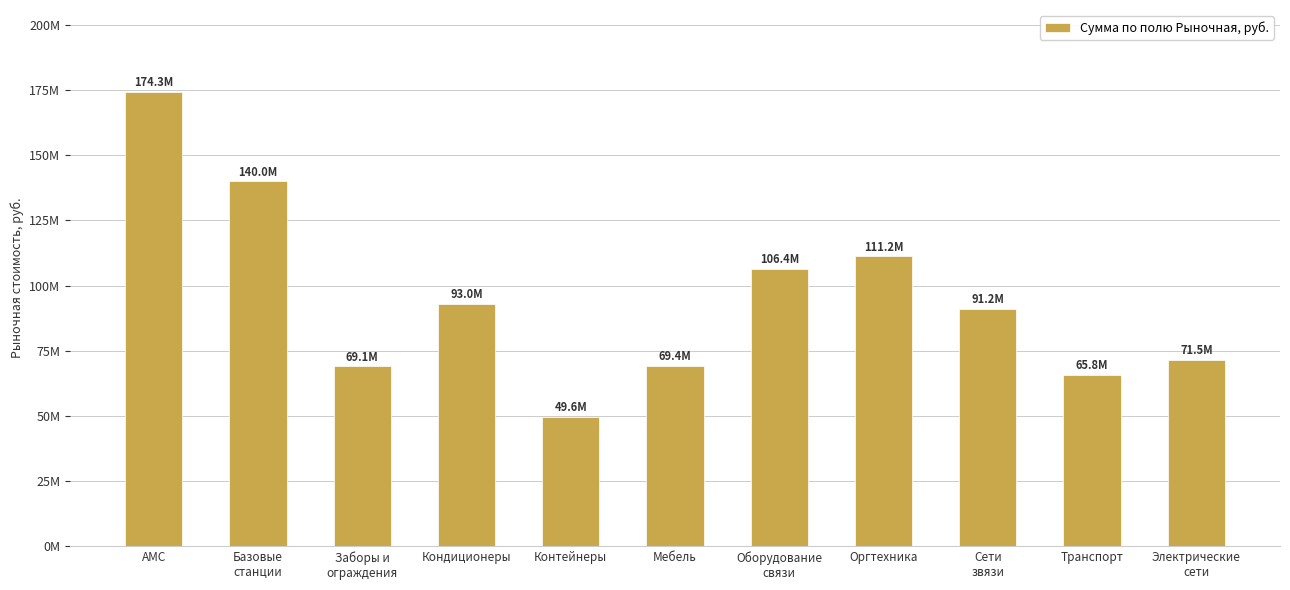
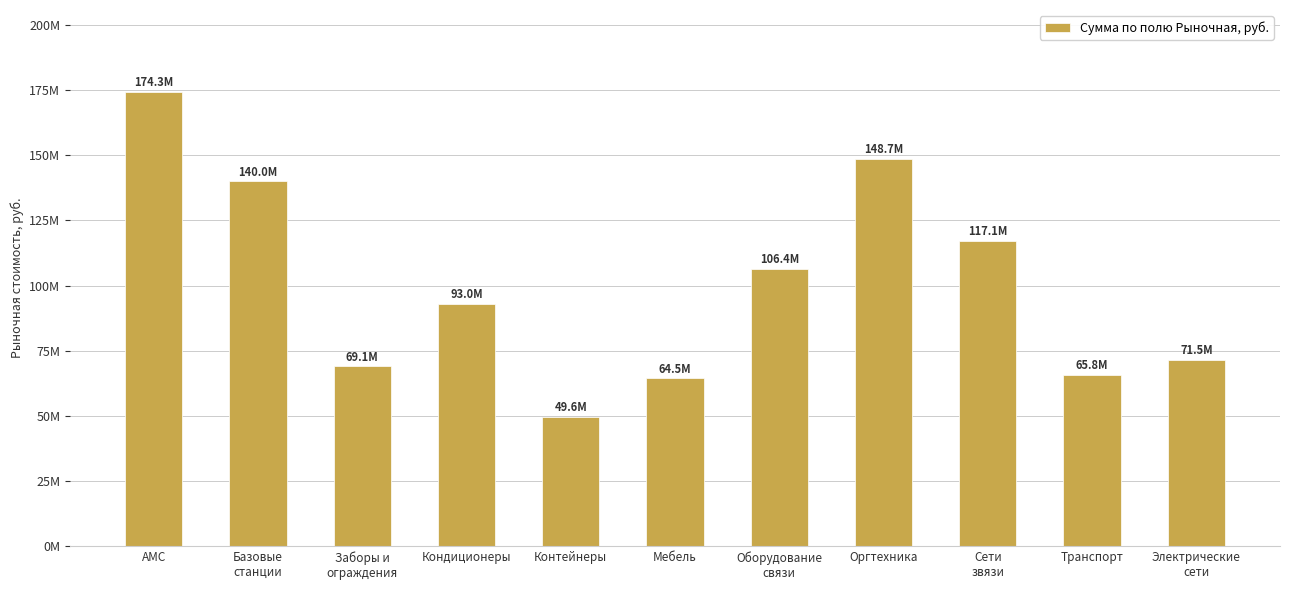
Мебель: 69.4M -> 64.5M
Оргтехника: 111.2M -> 148.7M
Сети звязи: 91.2M -> 117.1M
